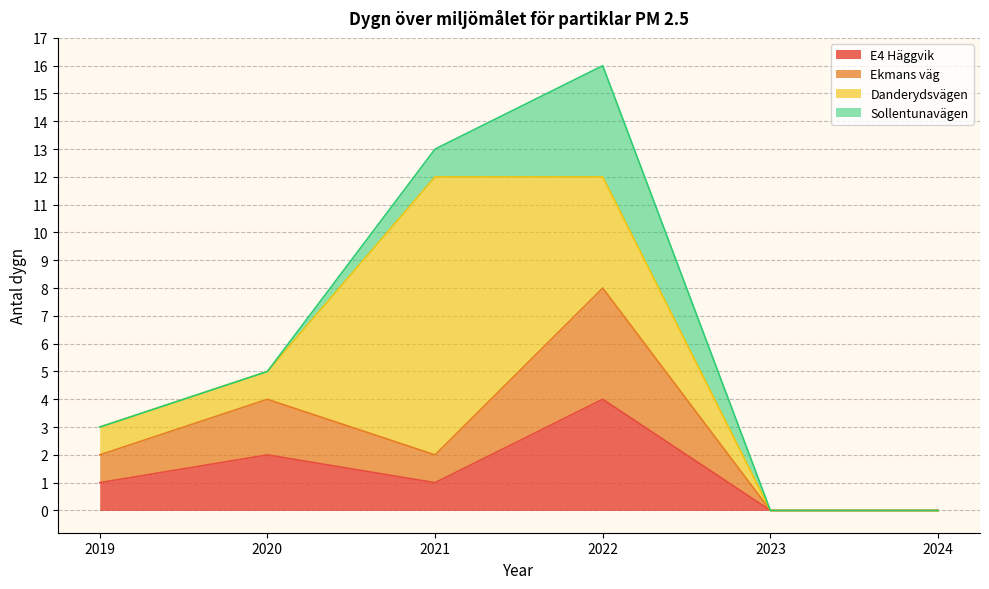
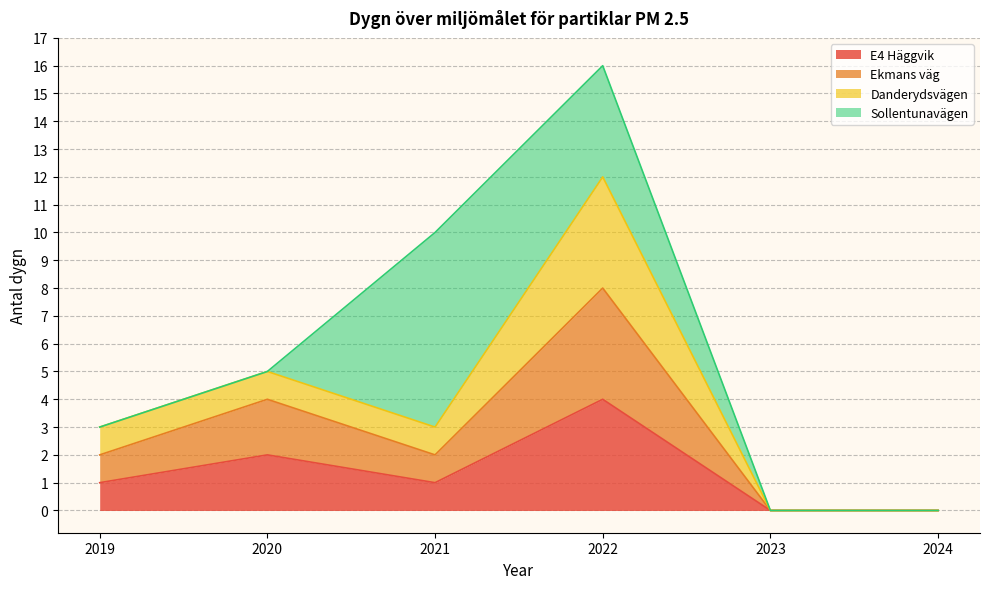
Danderydsvägen, 2021: 10 -> 1
Sollentunavägen, 2021: 1 -> 7
